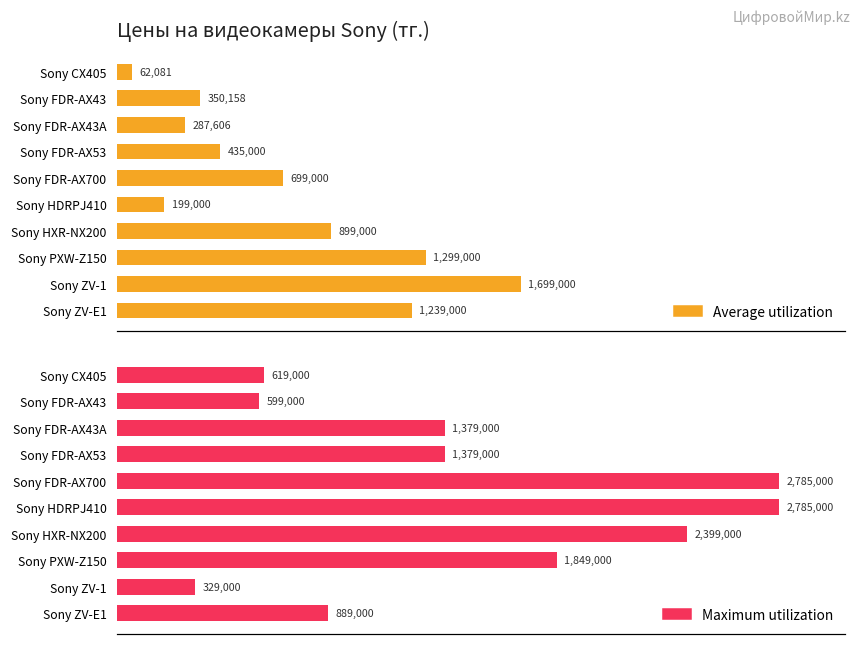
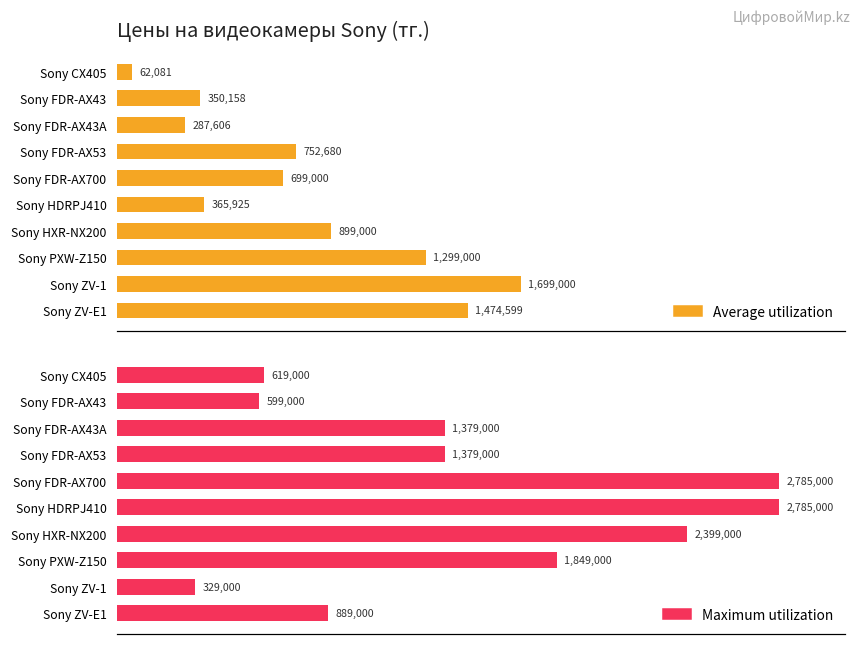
Цены на видеокамеры Sony (тг.), Sony FDR-AX53: 435,000 -> 752,680
Цены на видеокамеры Sony (тг.), Sony HDRPJ410: 199,000 -> 365,925
Цены на видеокамеры Sony (тг.), Sony ZV-E1: 1,239,000 -> 1,474,599
